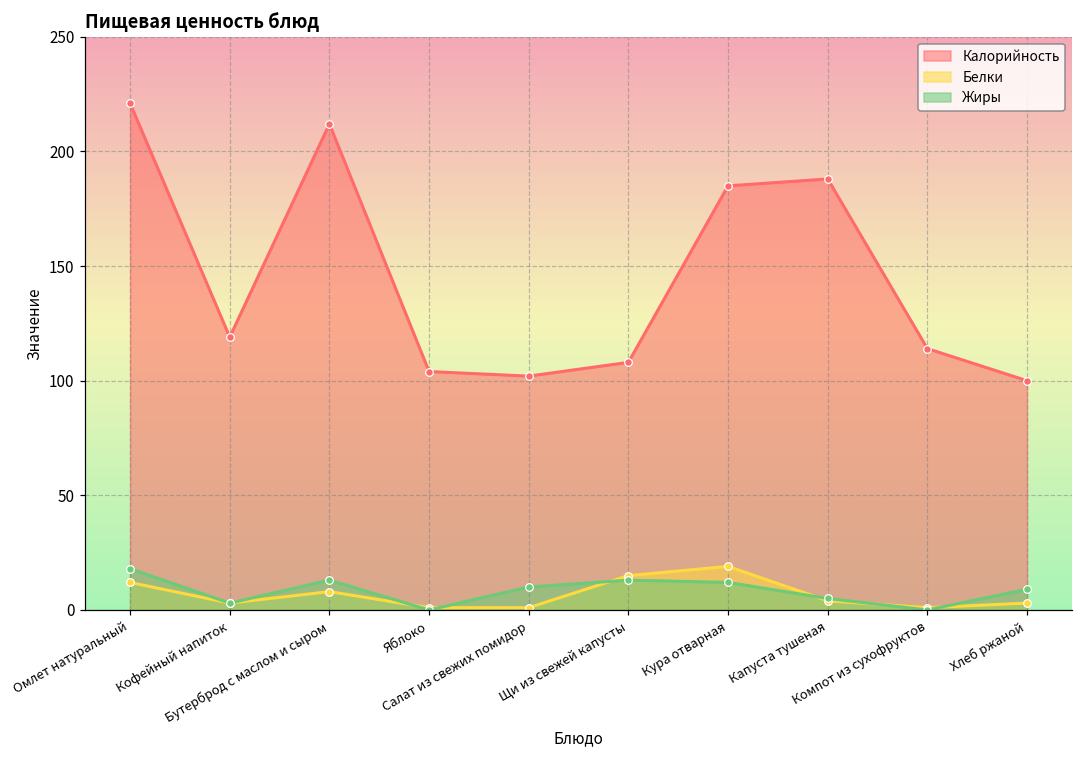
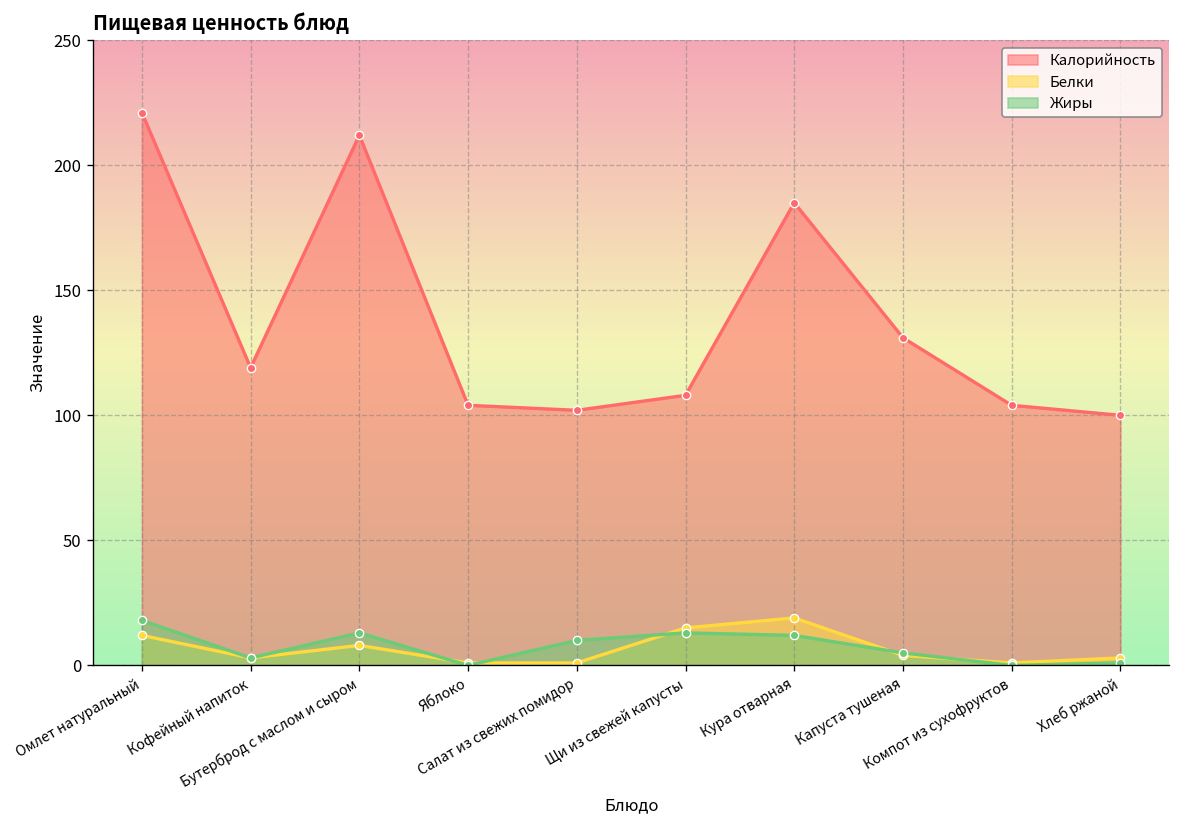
Калорийность, Капуста тушеная: 188 -> 131
Калорийность, Компот из сухофруктов: 114 -> 104
Жиры, Хлеб ржаной: 9 -> 1
